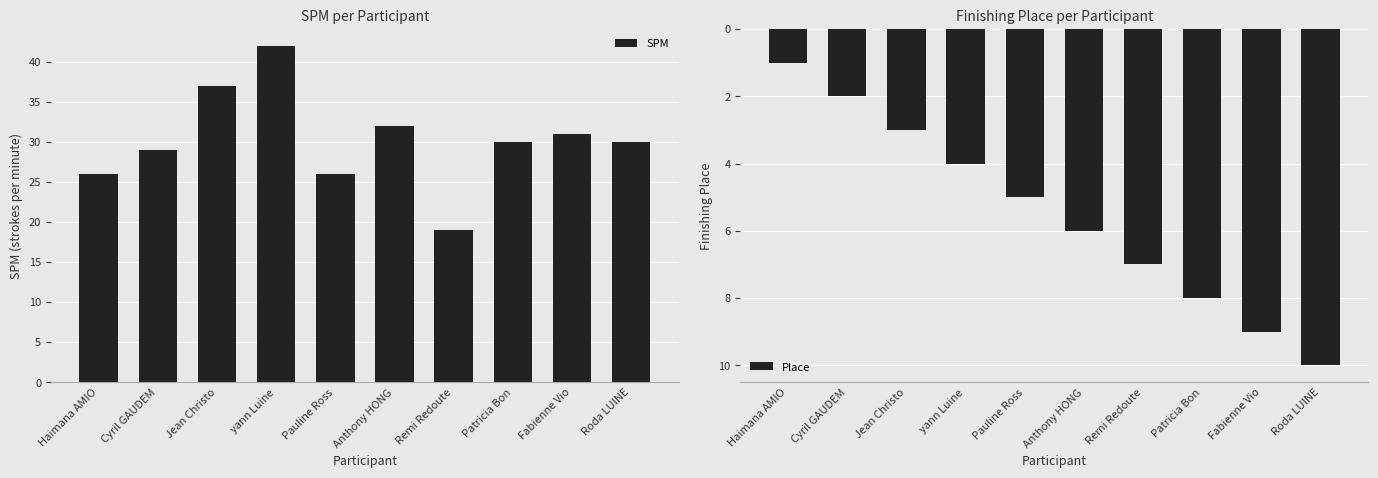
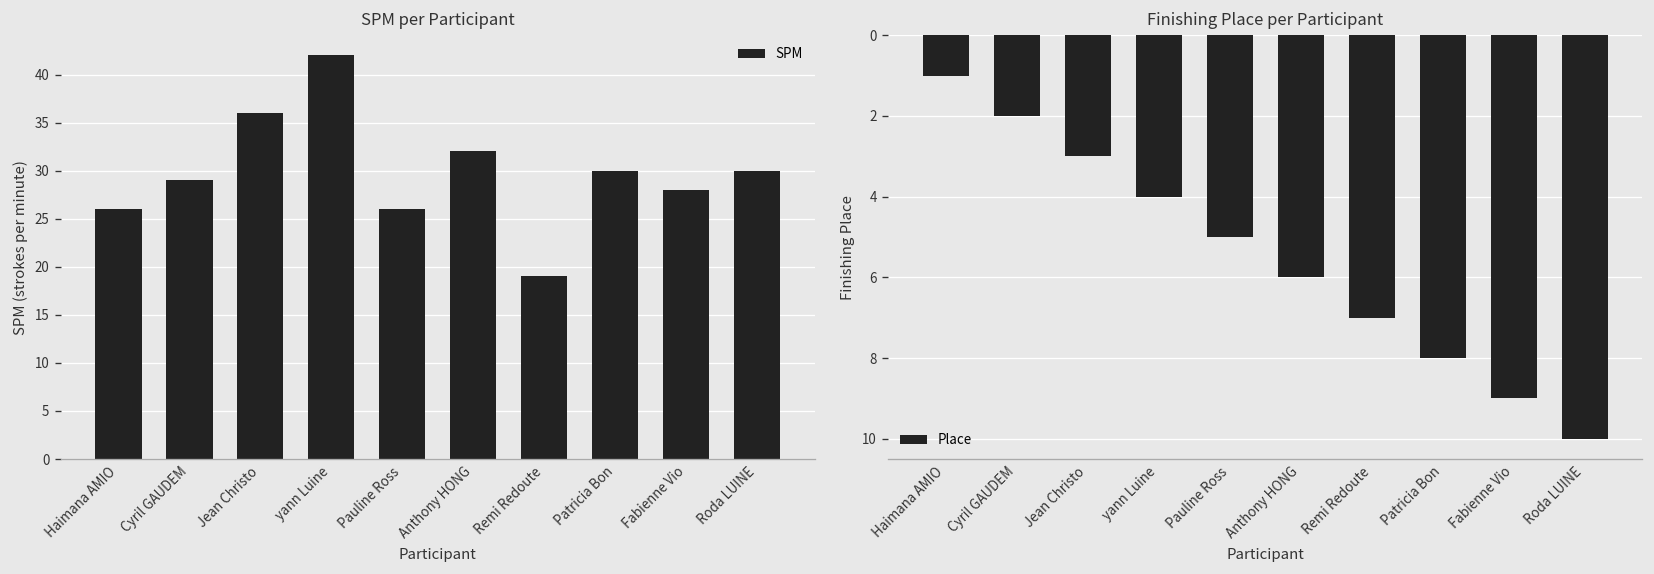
SPM per Participant, Jean Christo: 37 -> 36
SPM per Participant, Fabienne Vio: 31 -> 28
